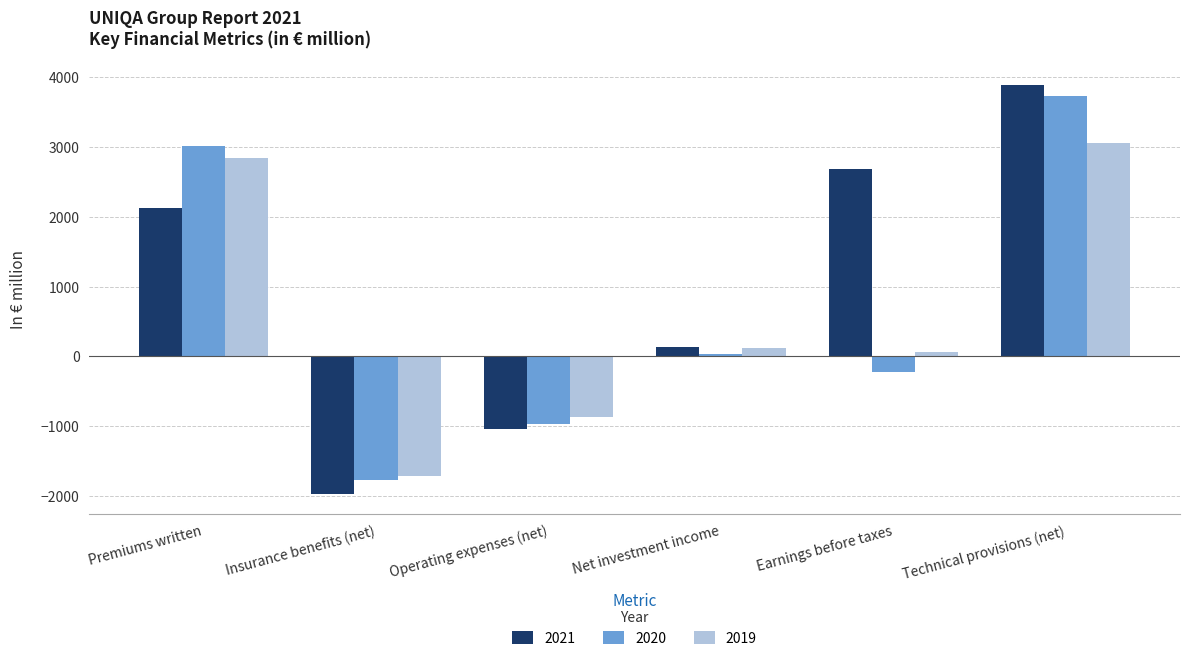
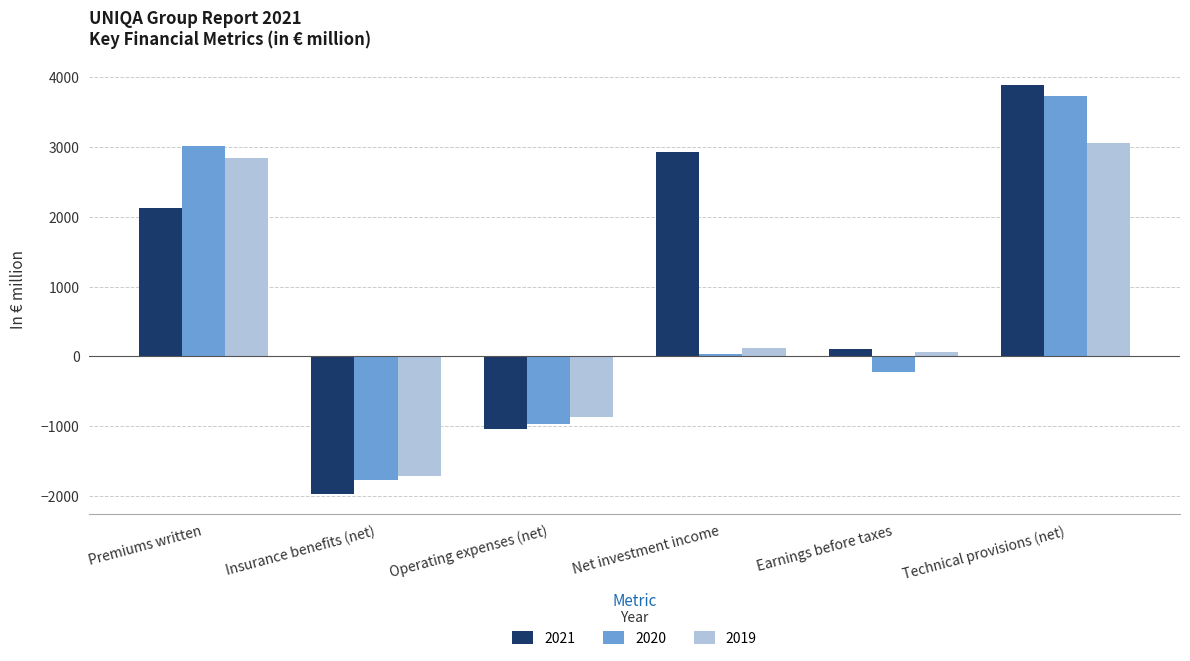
2021, Net investment income: 100 -> 2900
2021, Earnings before taxes: 2700 -> 100
